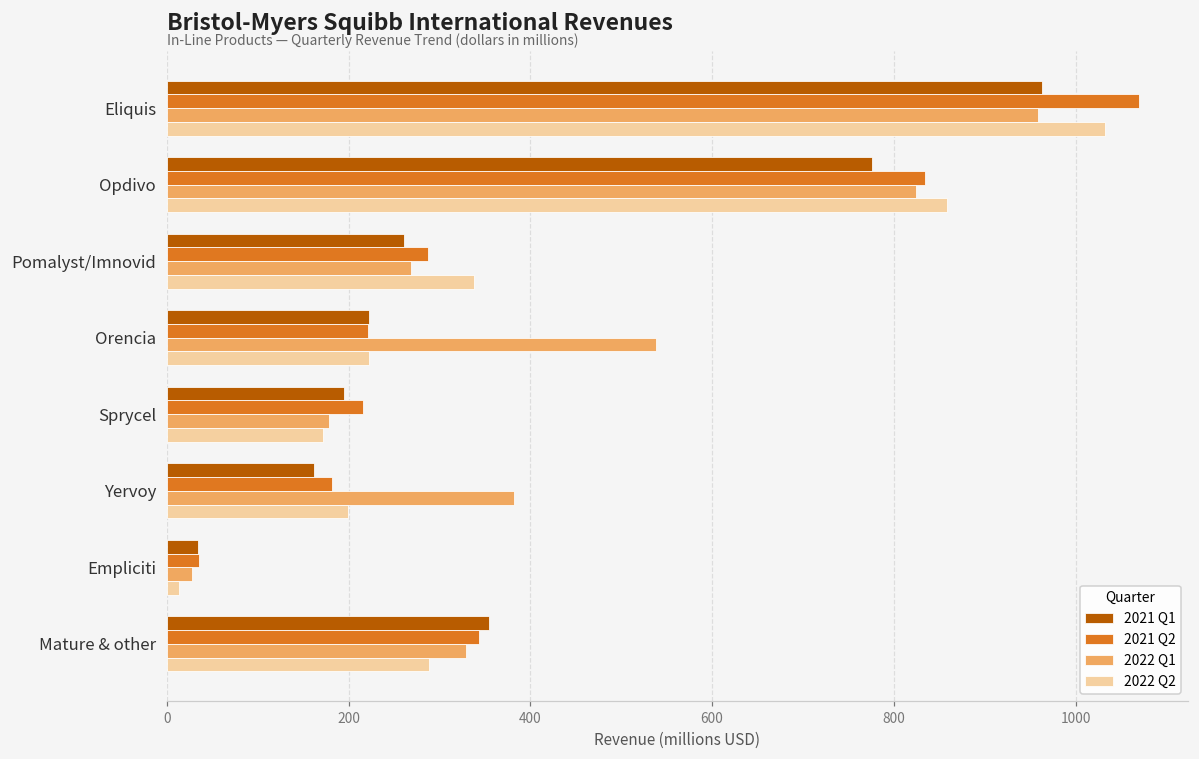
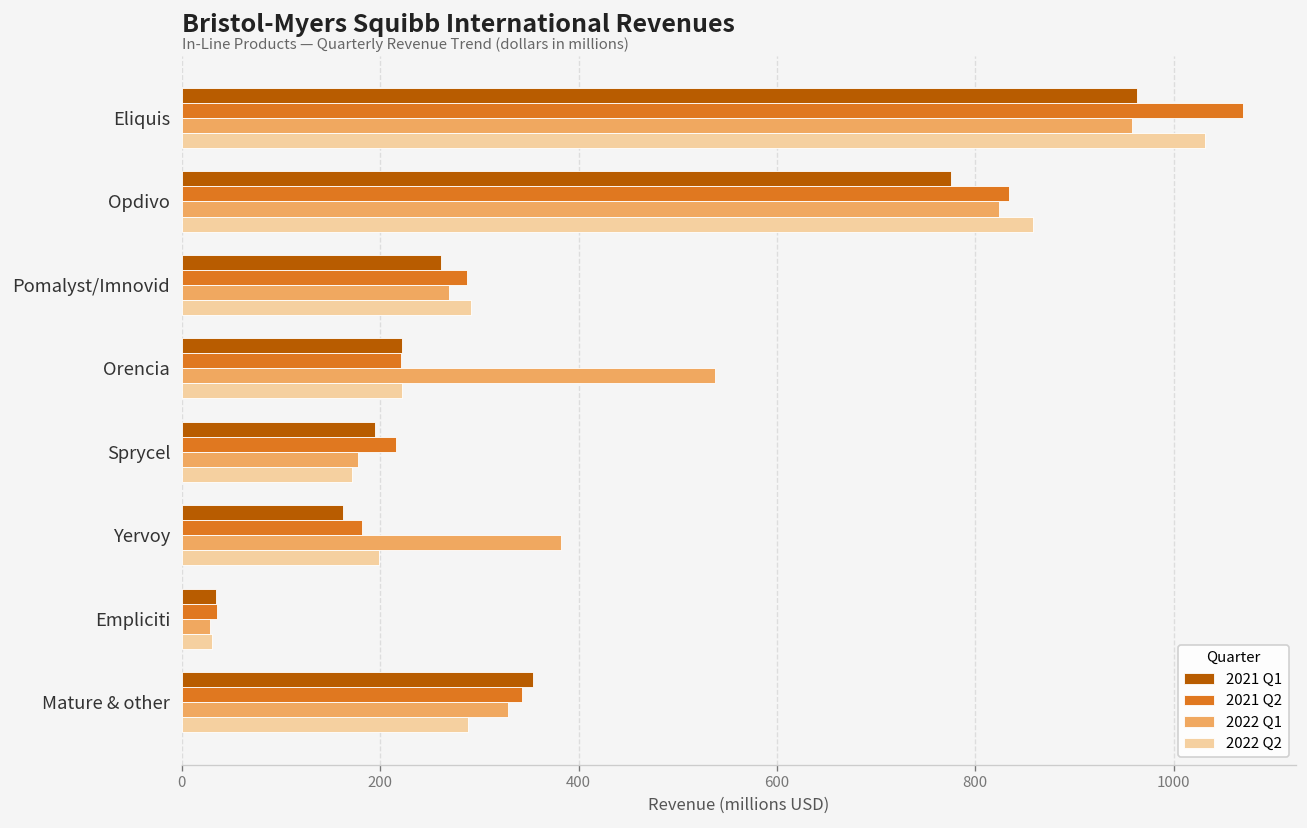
2022 Q2, Pomalyst/Imnovid: 340 -> 290
2022 Q2, Empliciti: 10 -> 30
